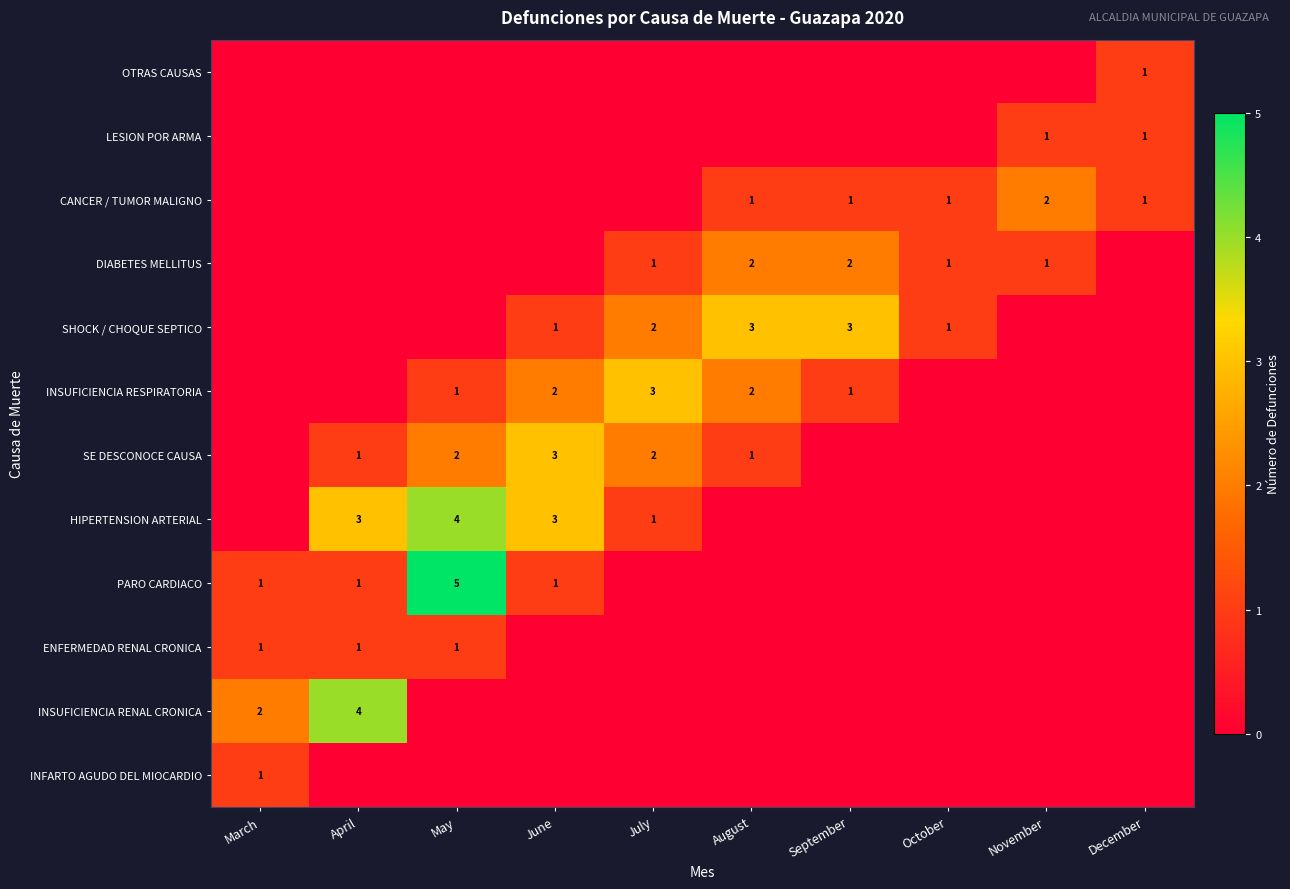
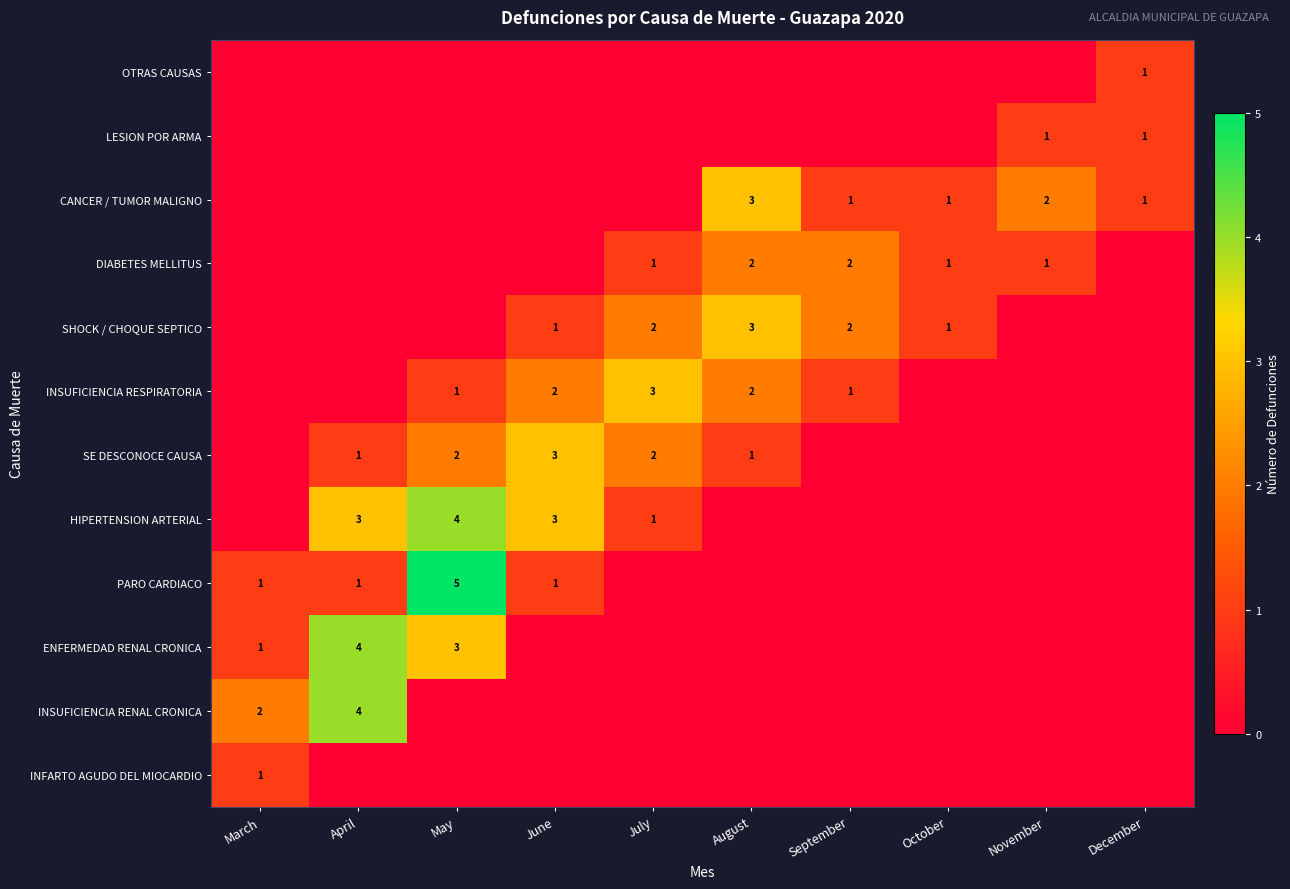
CANCER / TUMOR MALIGNO, August: 1 -> 3
SHOCK / CHOQUE SEPTICO, September: 3 -> 2
ENFERMEDAD RENAL CRONICA, April: 1 -> 4
ENFERMEDAD RENAL CRONICA, May: 1 -> 3
